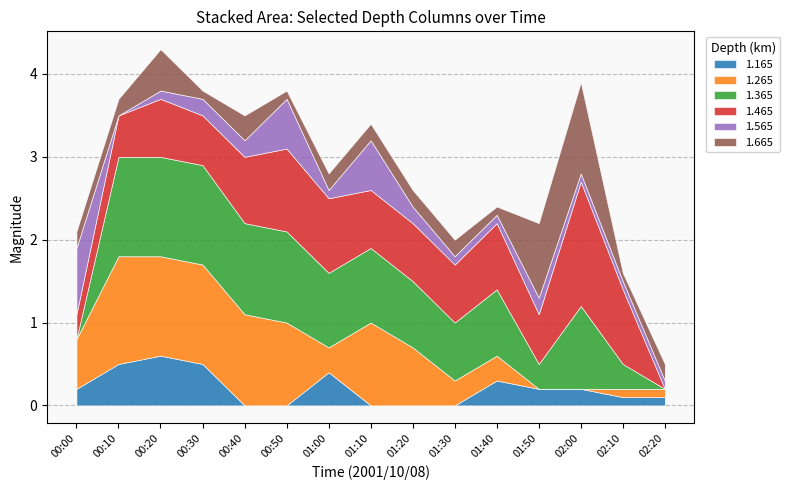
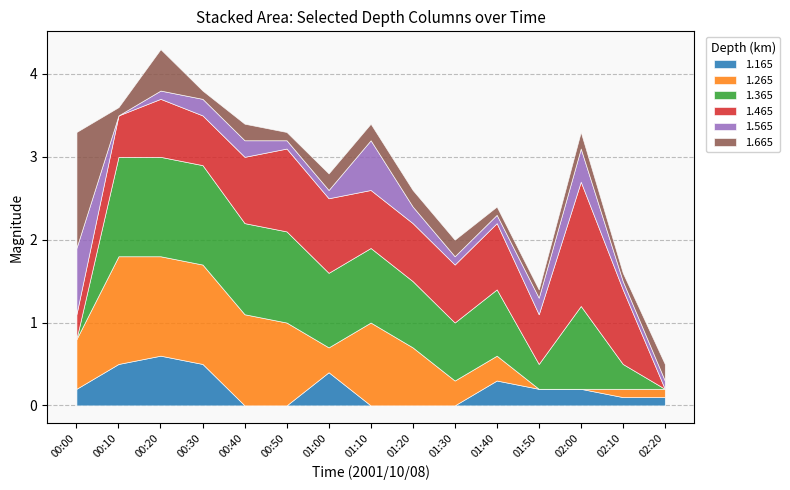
1.665, 00:00: 0.2 -> 1.4
1.665, 00:10: 0.2 -> 0.1
1.665, 00:40: 0.3 -> 0.2
1.565, 00:50: 0.6 -> 0.1
1.665, 01:50: 0.9 -> 0.1
1.565, 02:00: 0.1 -> 0.4
1.665, 02:00: 1.1 -> 0.2
